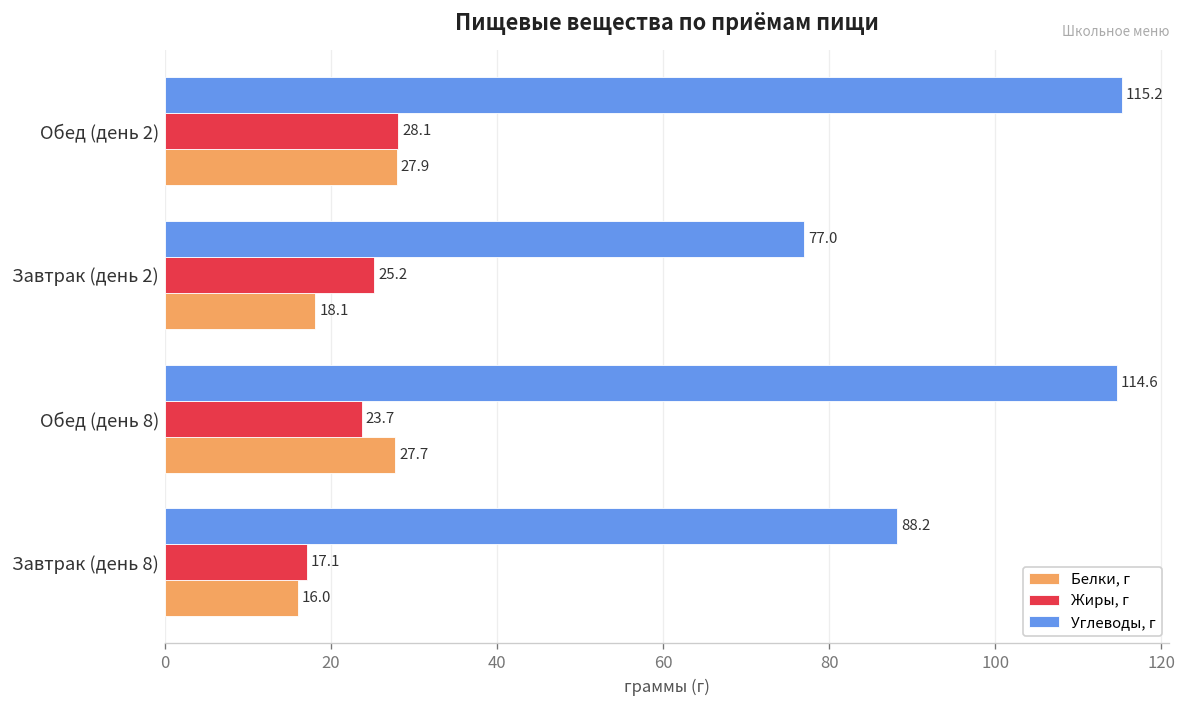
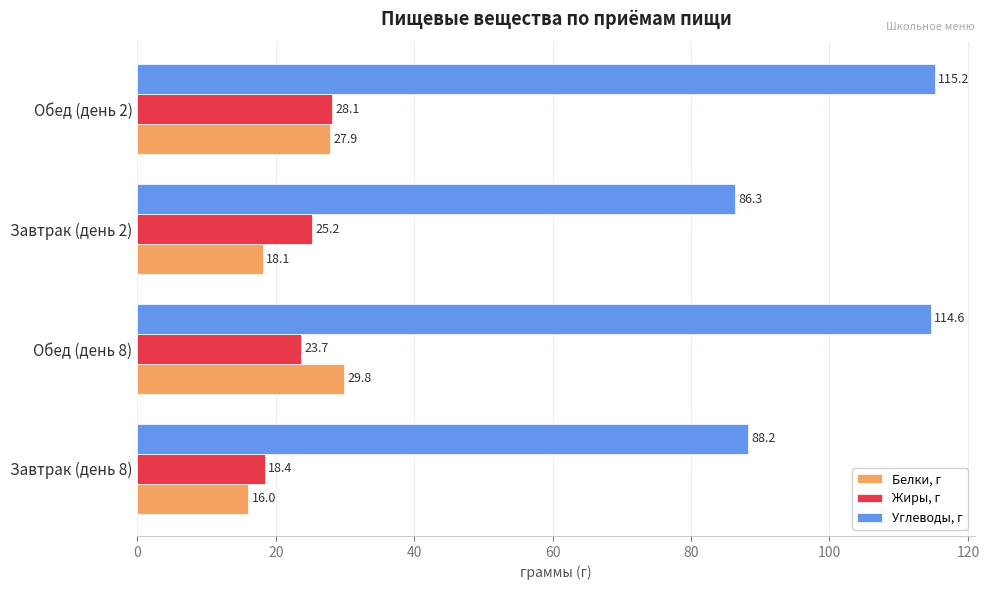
Углеводы, г, Завтрак (день 2): 77.0 -> 86.3
Белки, г, Обед (день 8): 27.7 -> 29.8
Жиры, г, Завтрак (день 8): 17.1 -> 18.4
